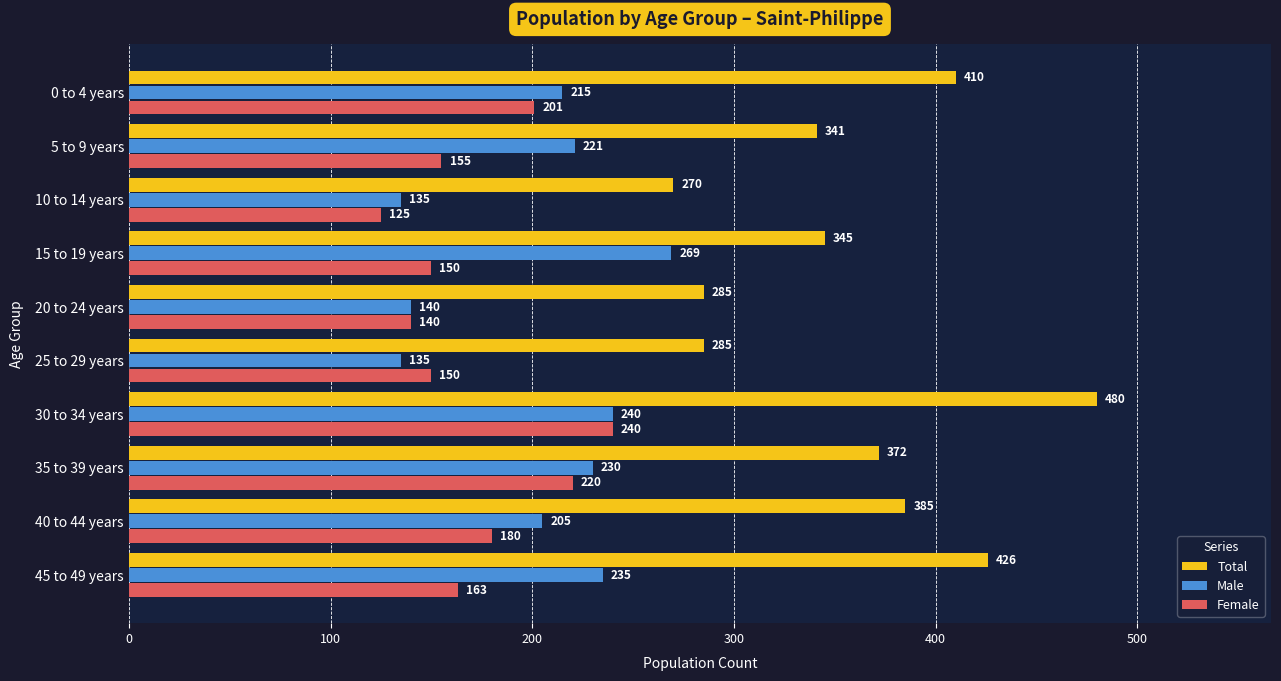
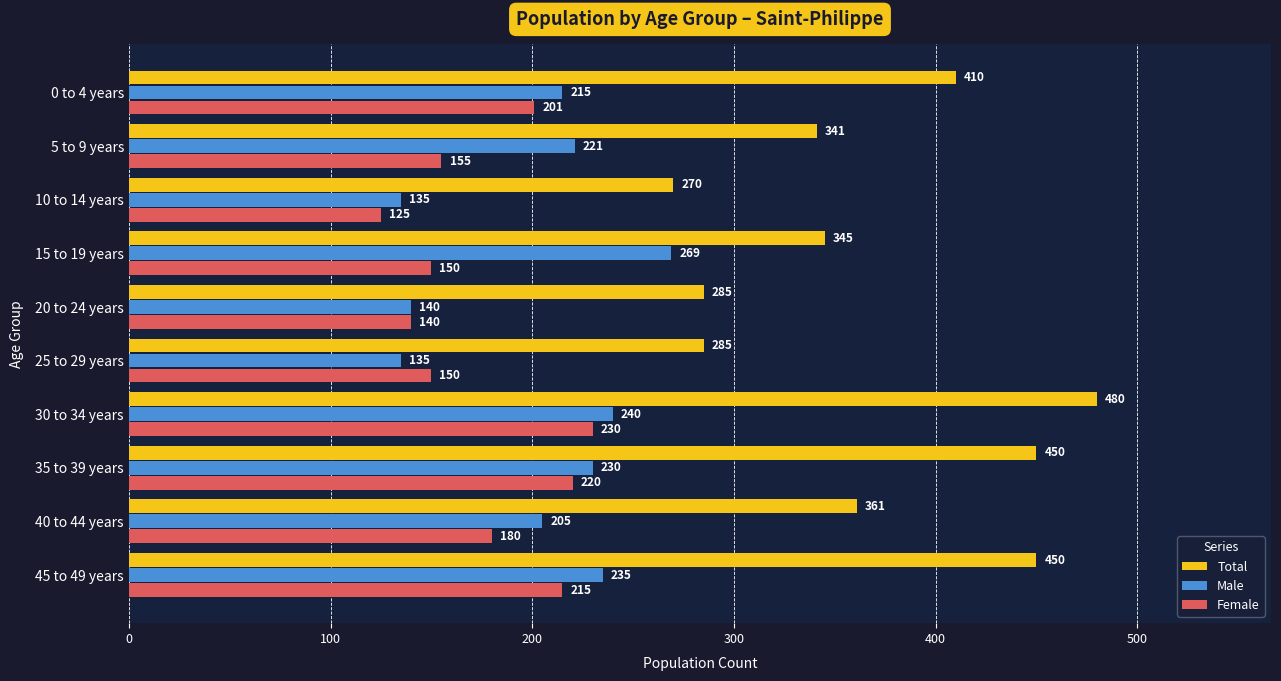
Female, 30 to 34 years: 240 -> 230
Total, 35 to 39 years: 372 -> 450
Total, 40 to 44 years: 385 -> 361
Total, 45 to 49 years: 426 -> 450
Female, 45 to 49 years: 163 -> 215
